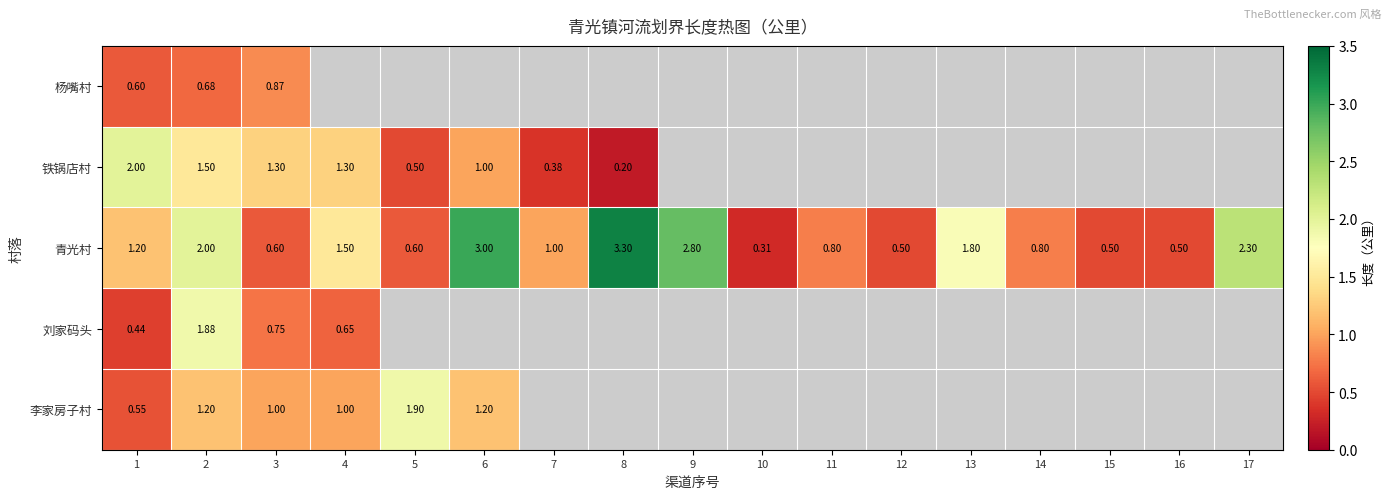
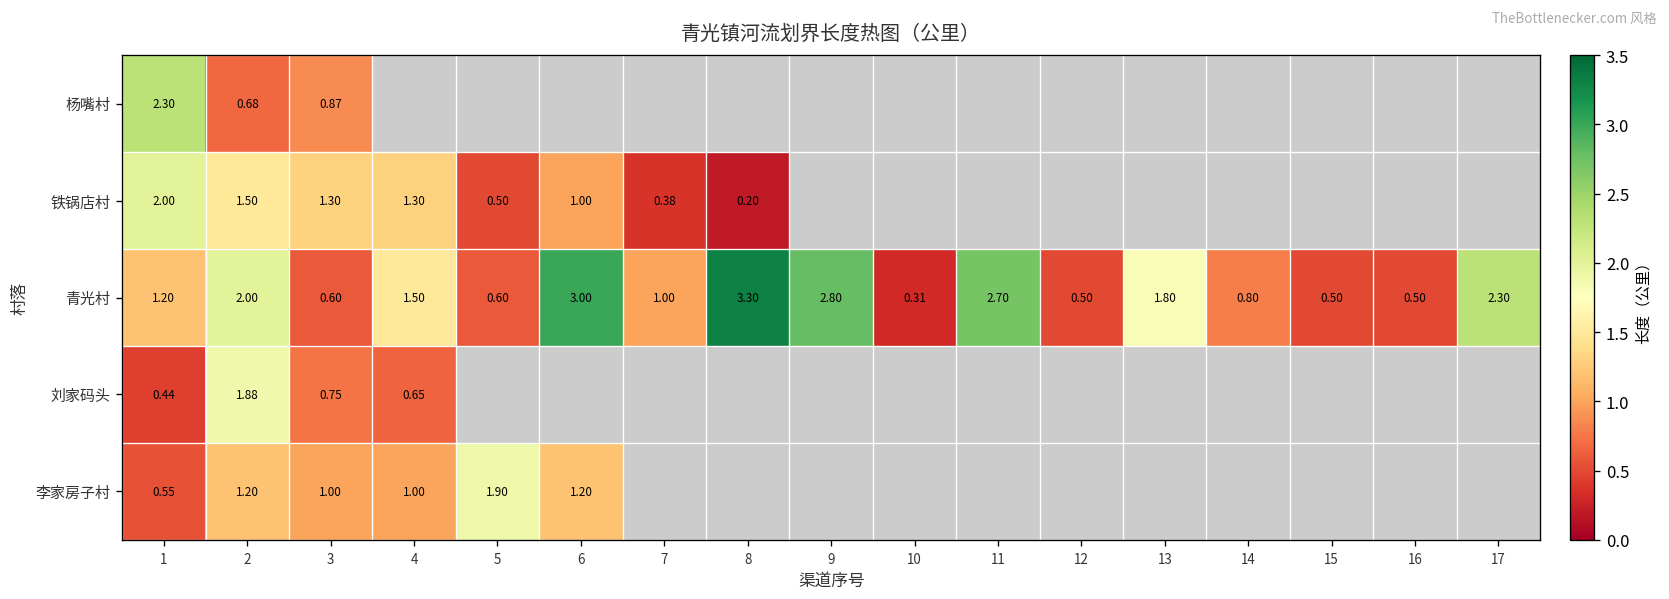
杨嘴村, 1: 0.60 -> 2.30
青光村, 11: 0.80 -> 2.70
